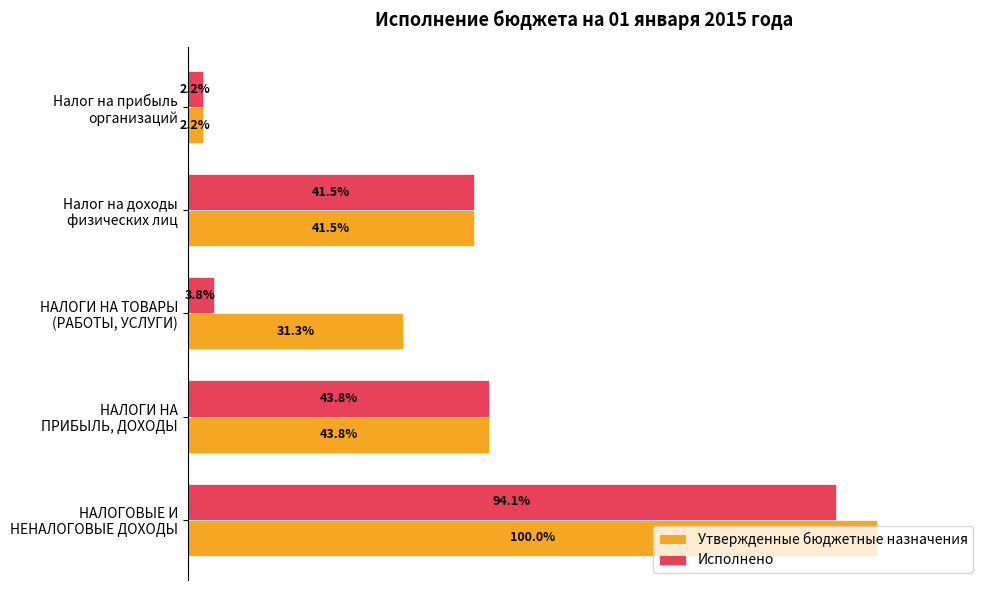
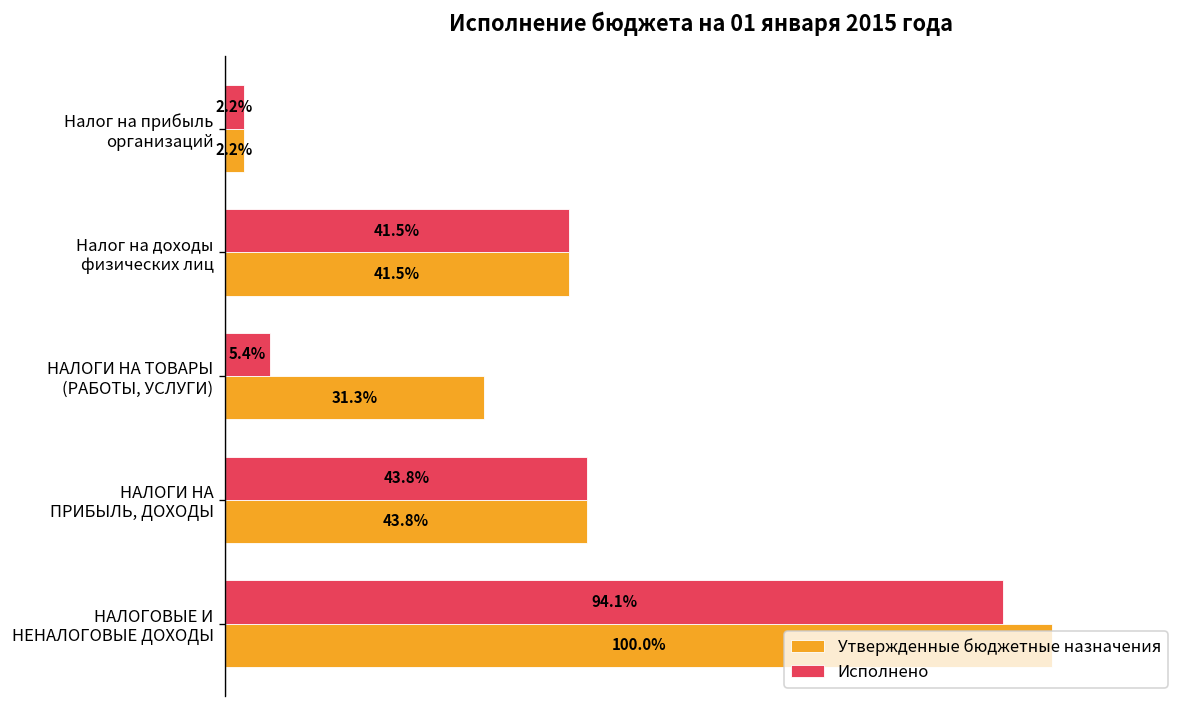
Исполнено, НАЛОГИ НА ТОВАРЫ (РАБОТЫ, УСЛУГИ): 3.8% -> 5.4%
